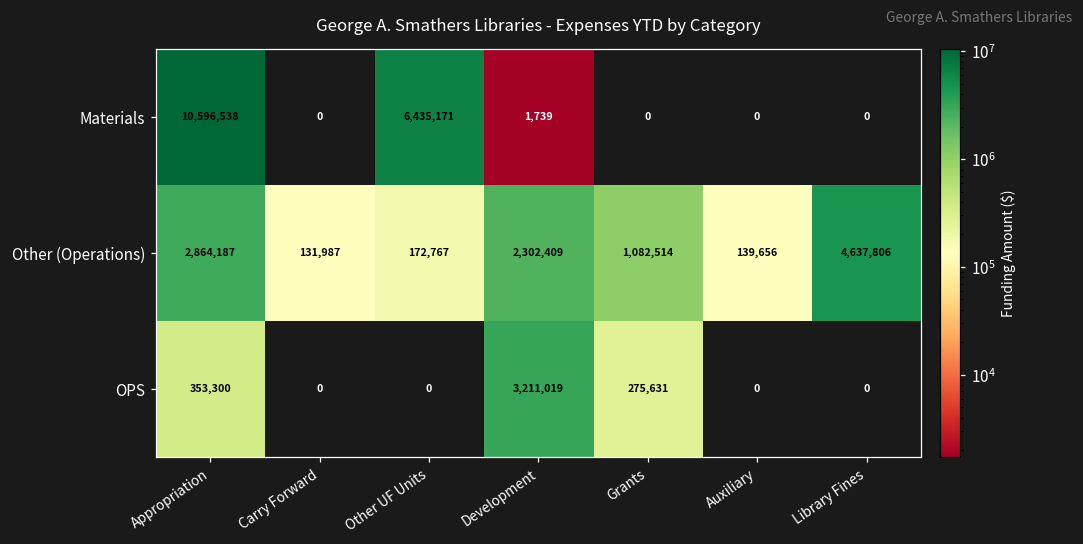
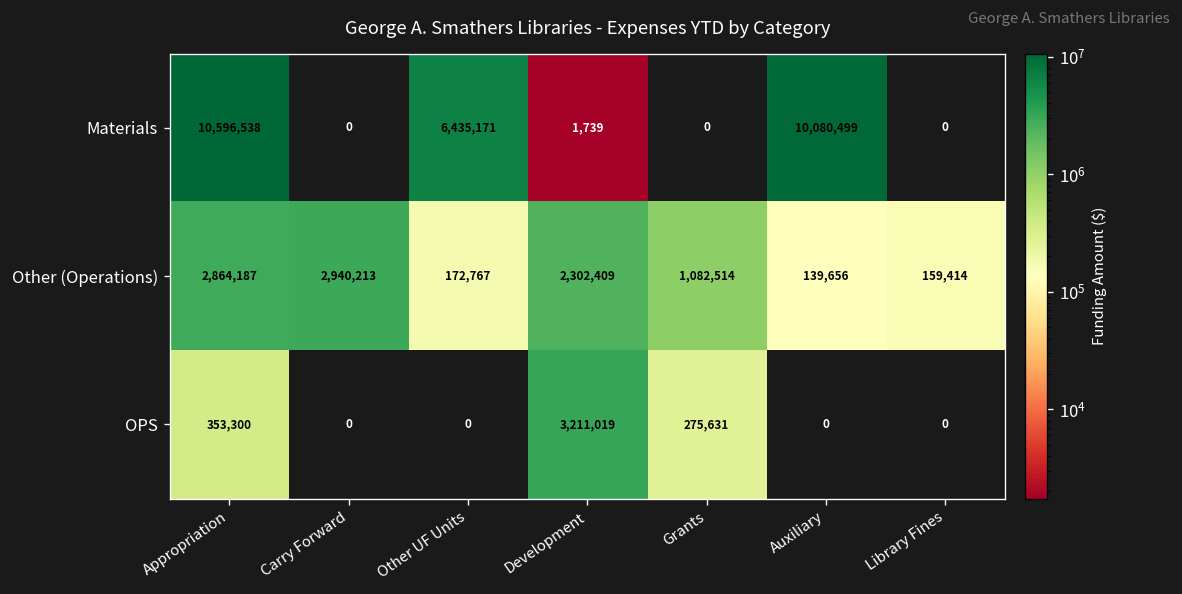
Materials, Auxiliary: 0 -> 10,080,499
Other (Operations), Carry Forward: 131,987 -> 2,940,213
Other (Operations), Library Fines: 4,637,806 -> 159,414
